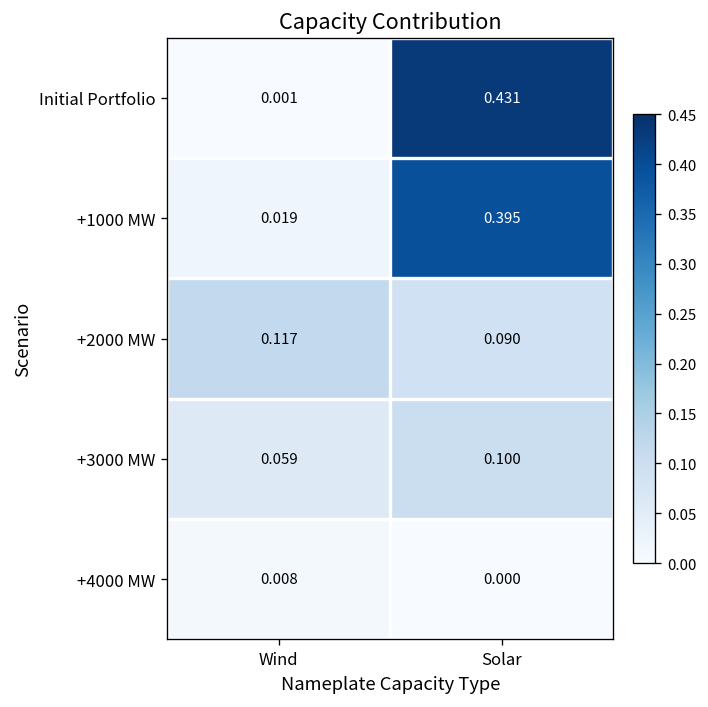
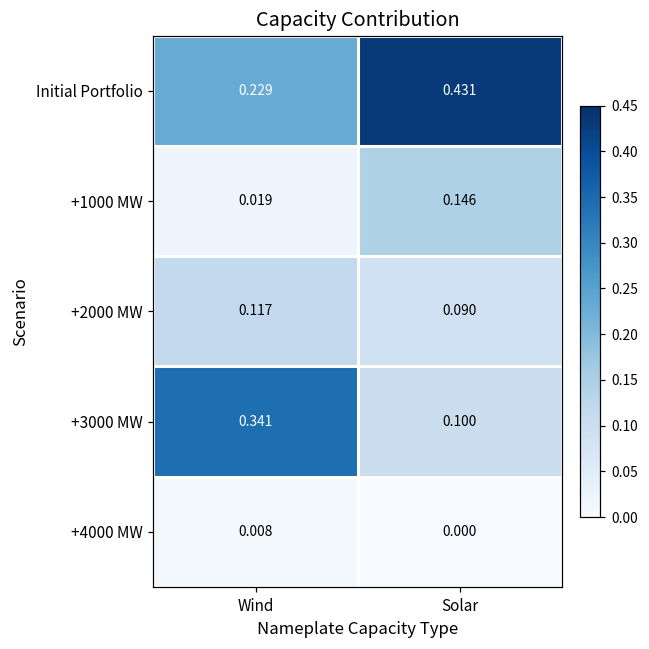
Initial Portfolio, Wind: 0.001 -> 0.229
+1000 MW, Solar: 0.395 -> 0.146
+3000 MW, Wind: 0.059 -> 0.341
